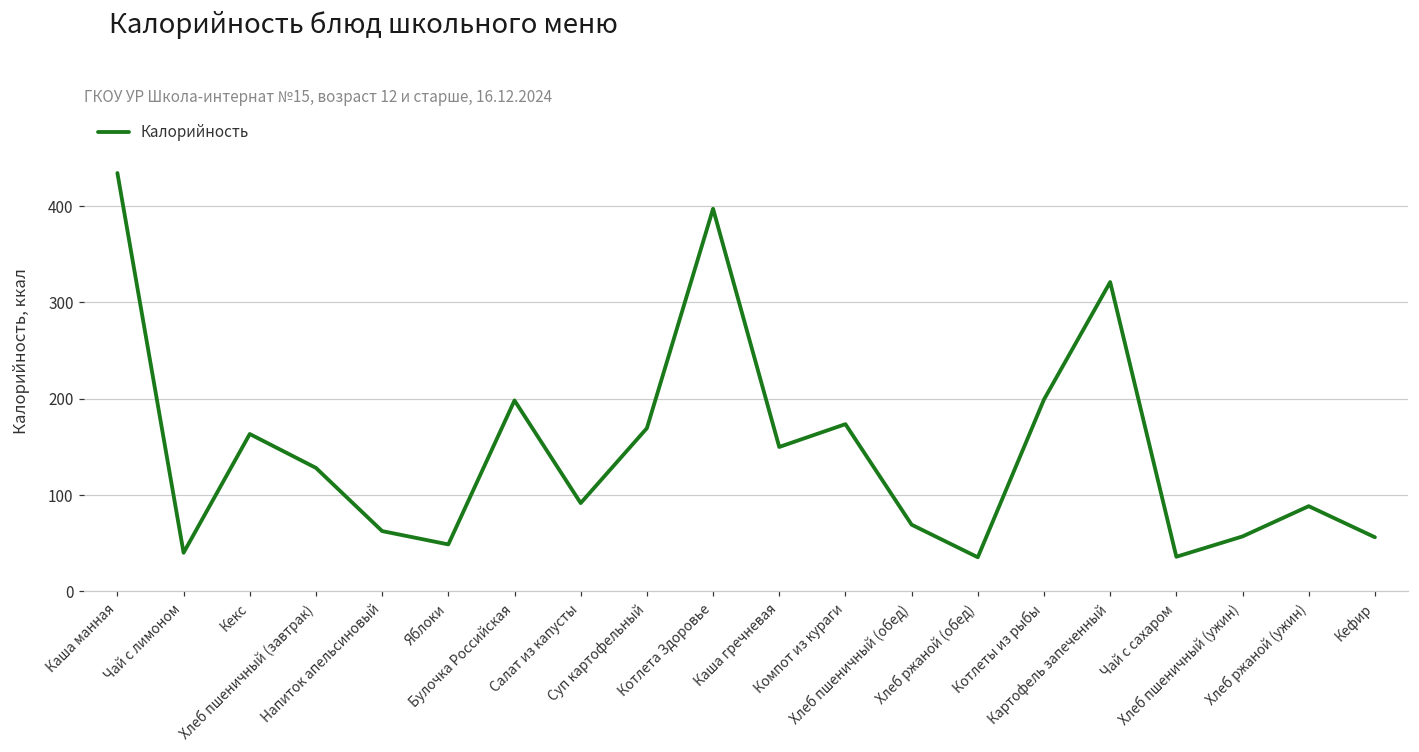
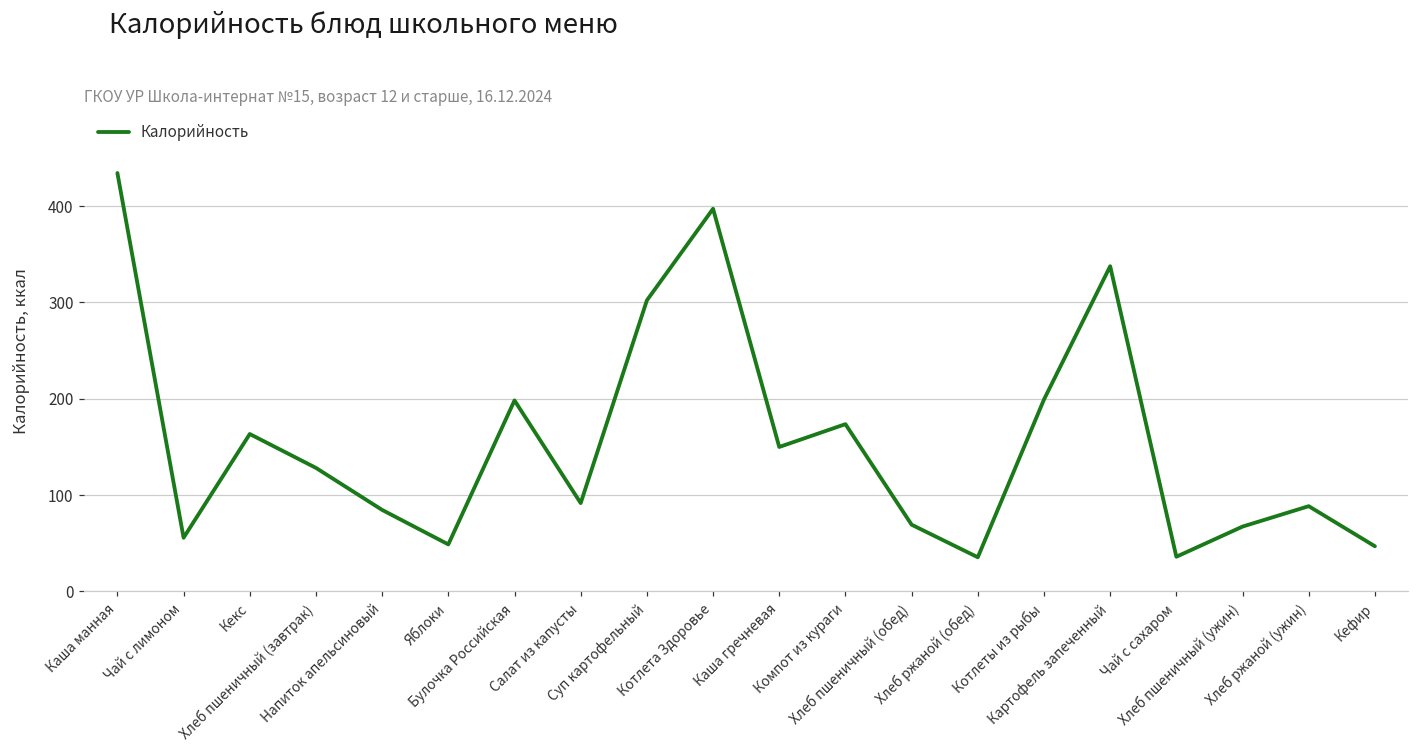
Чай с лимоном: 40 -> 60
Напиток апельсиновый: 60 -> 80
Суп картофельный: 170 -> 300
Картофель запеченный: 320 -> 340
Хлеб пшеничный (ужин): 60 -> 70
Кефир: 60 -> 50
